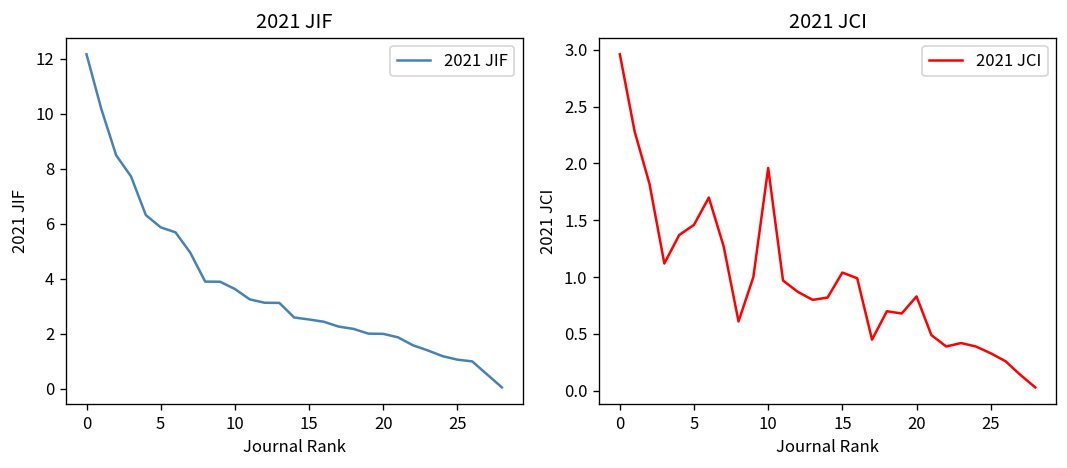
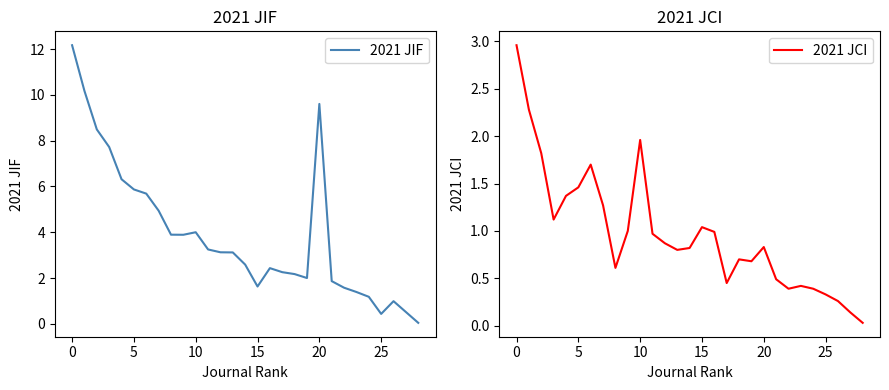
2021 JIF, 10: 3.6 -> 4.0
2021 JIF, 15: 2.5 -> 1.6
2021 JIF, 20: 2.0 -> 9.6
2021 JIF, 25: 1.1 -> 0.4
